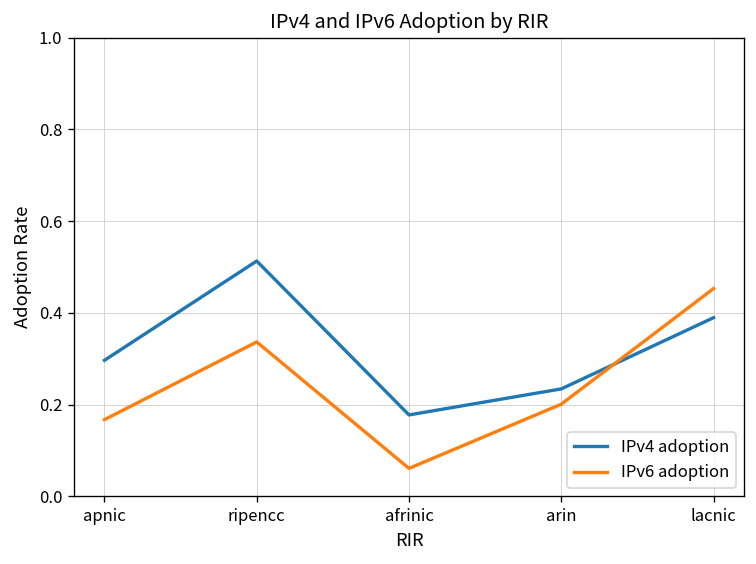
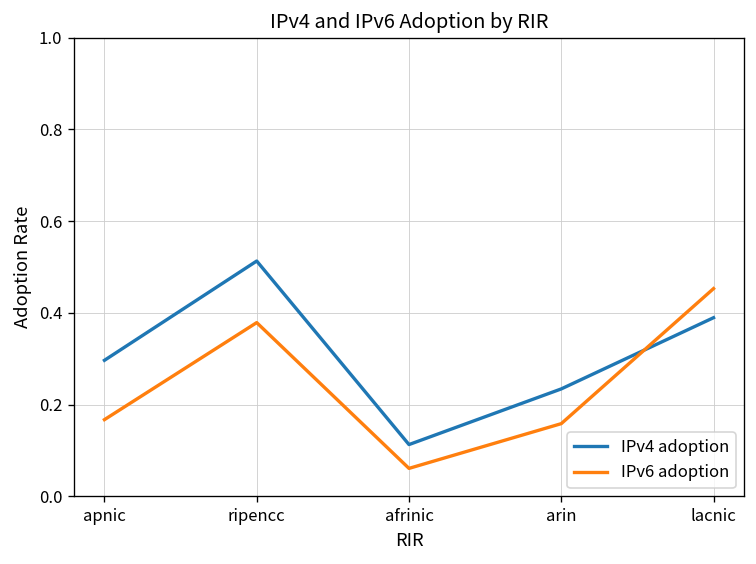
IPv6 adoption, ripencc: 0.34 -> 0.38
IPv4 adoption, afrinic: 0.18 -> 0.11
IPv6 adoption, arin: 0.20 -> 0.16
